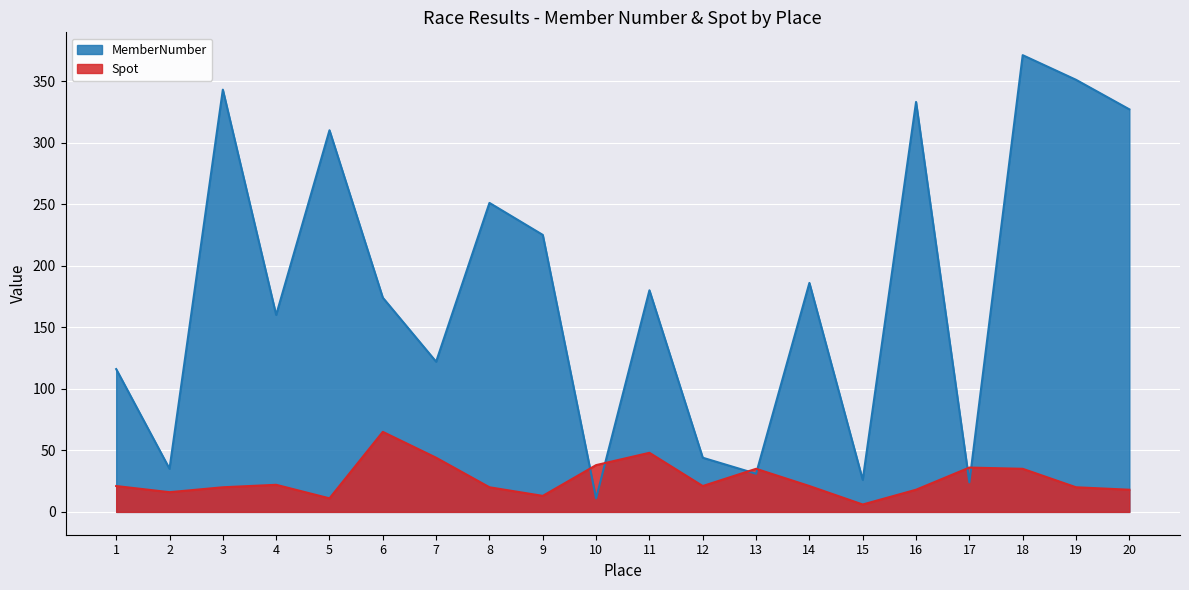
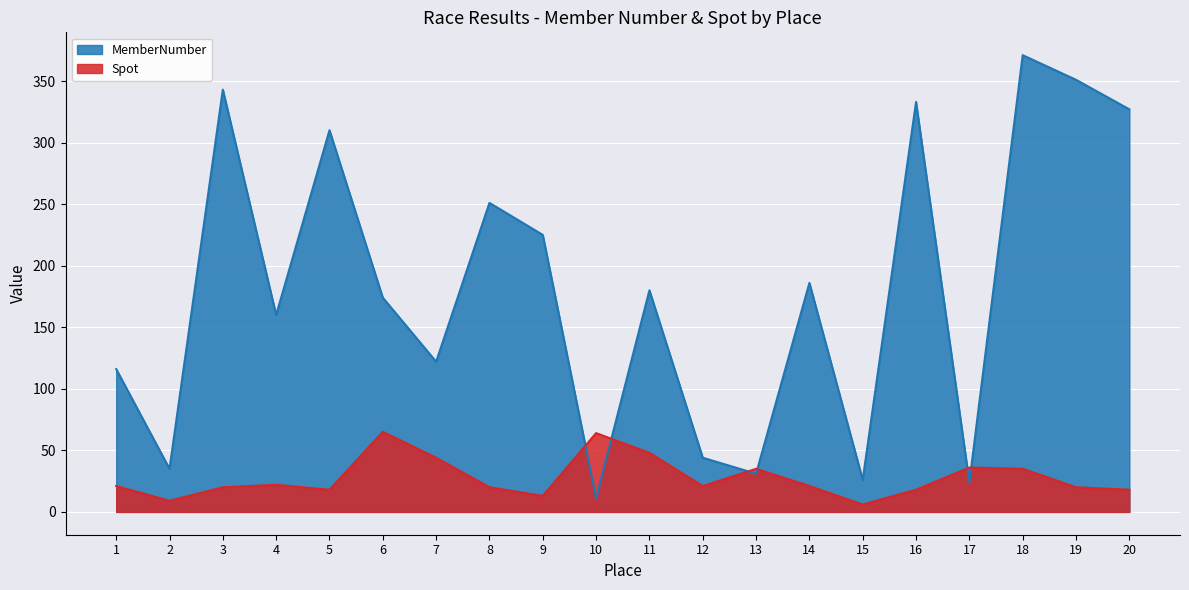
Spot, 2: 16 -> 9
Spot, 5: 11 -> 18
Spot, 10: 38 -> 64
